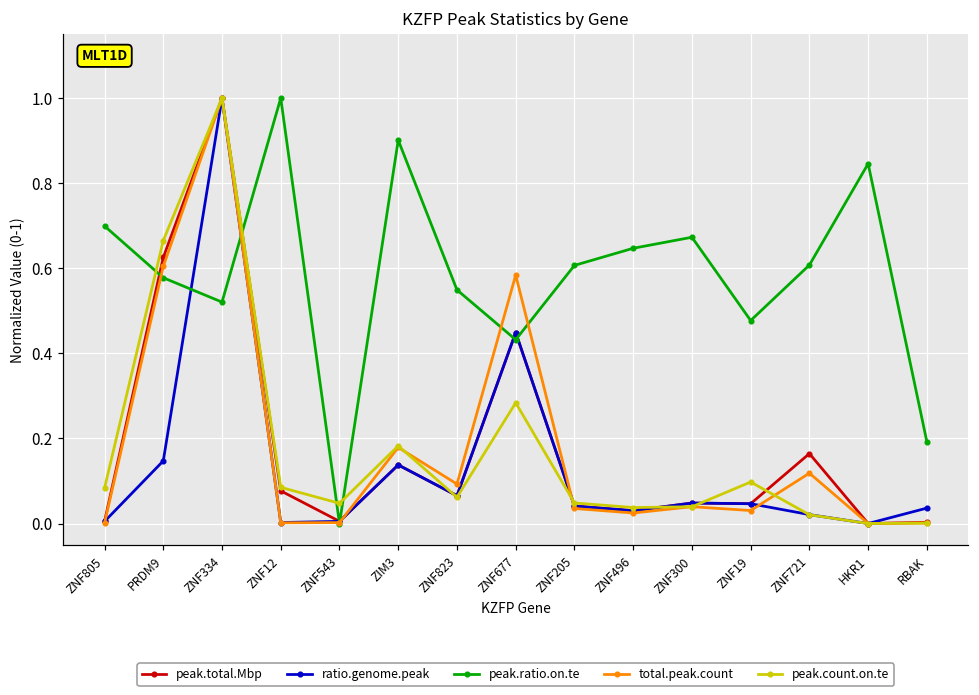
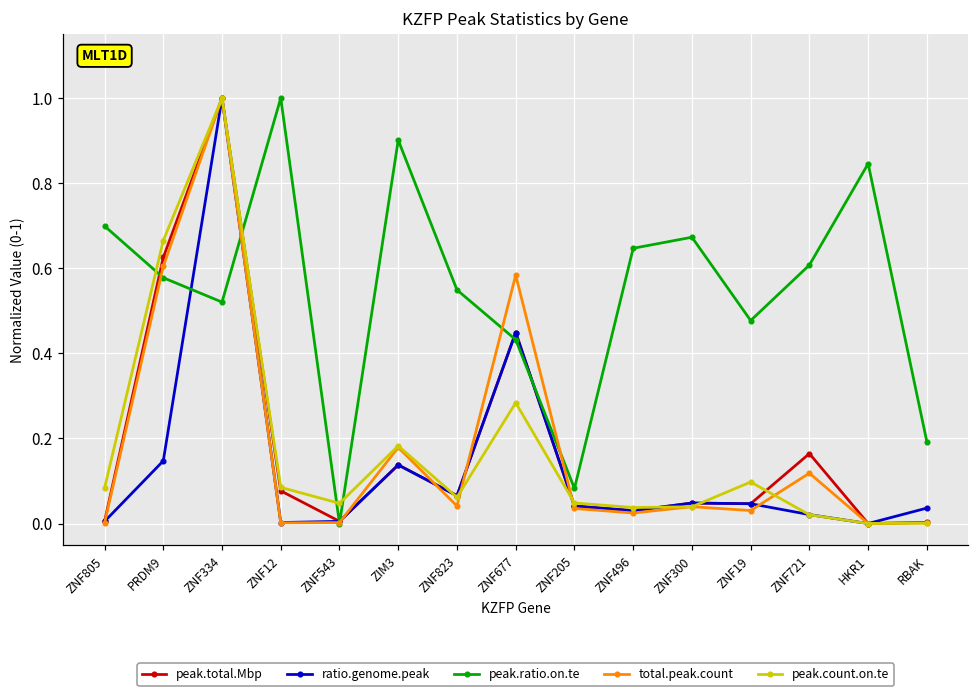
total.peak.count, ZNF823: 0.09 -> 0.04
peak.ratio.on.te, ZNF205: 0.61 -> 0.08
